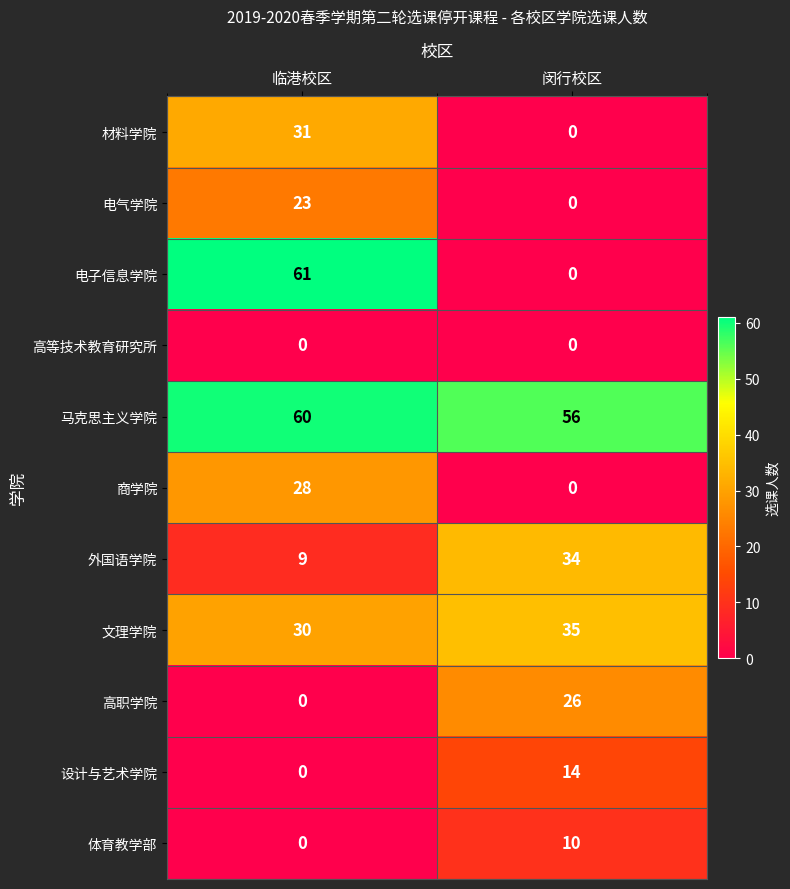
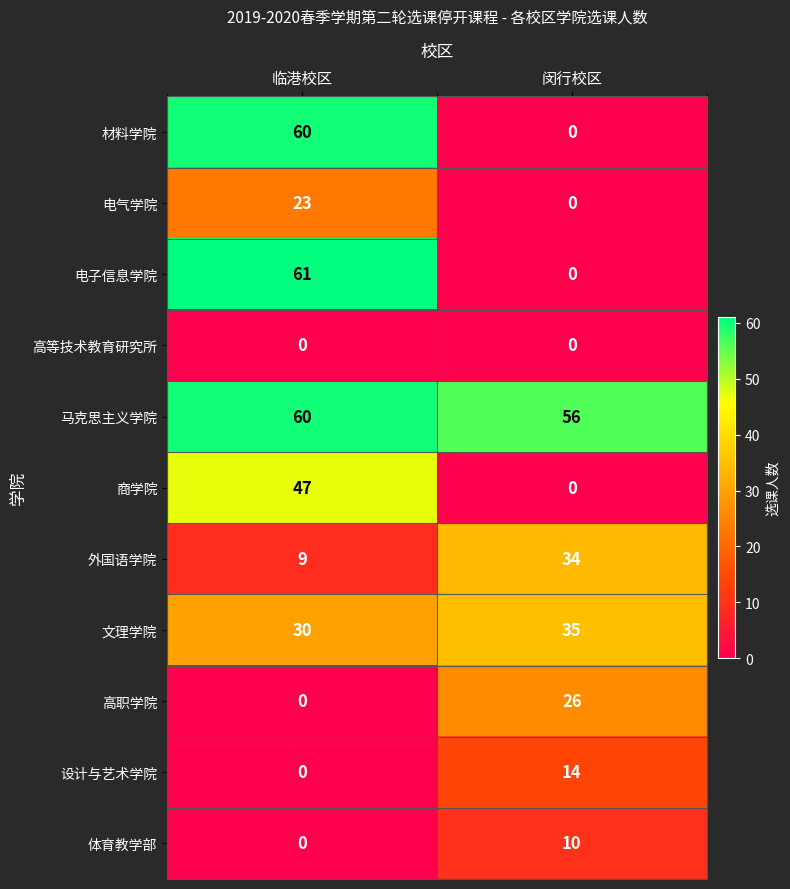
材料学院, 临港校区: 31 -> 60
商学院, 临港校区: 28 -> 47
